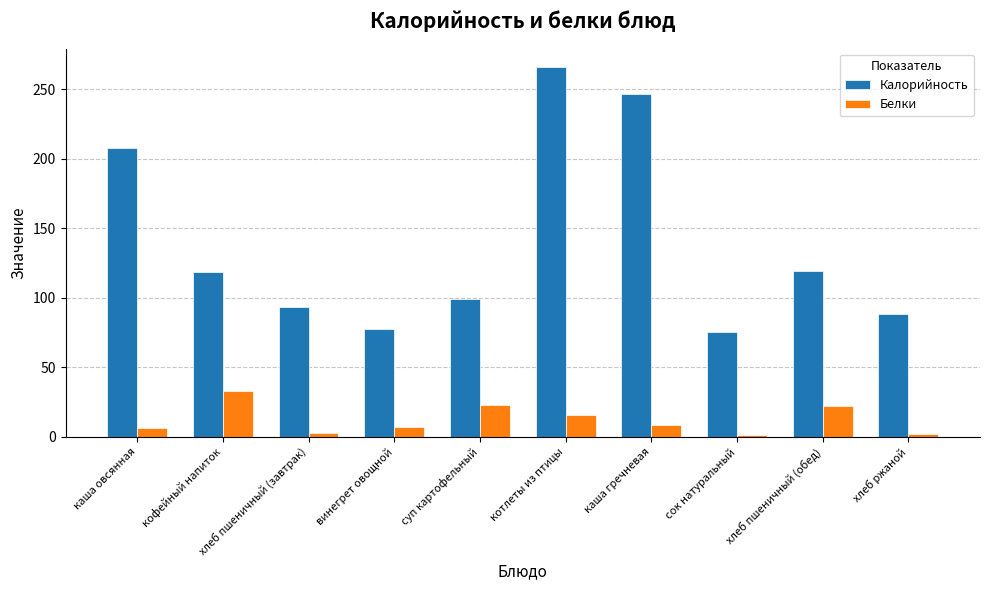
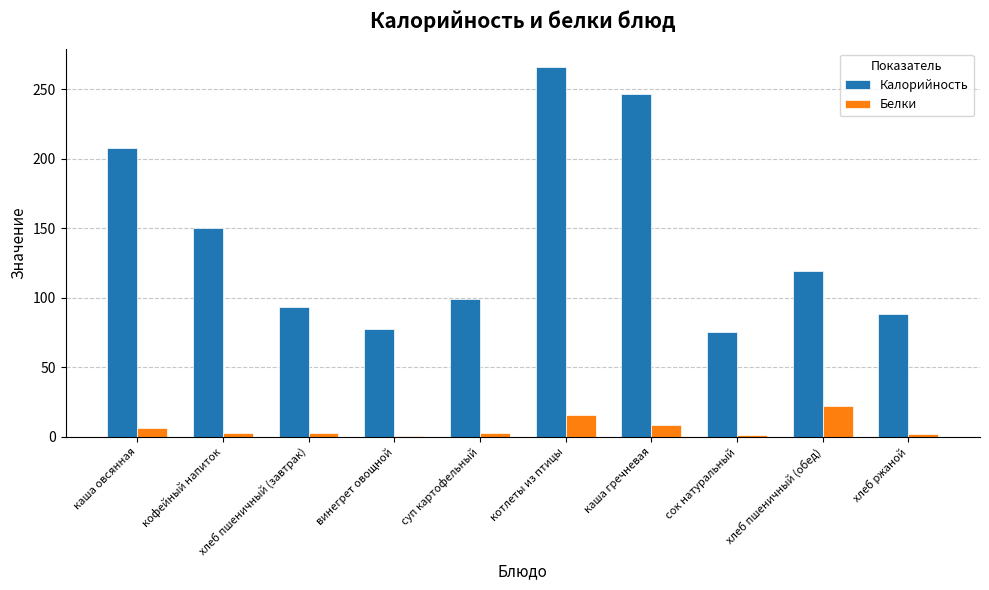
Калорийность, кофейный напиток: 119 -> 150
Белки, кофейный напиток: 33 -> 3
Белки, винегрет овощной: 7 -> 1
Белки, суп картофельный: 23 -> 2
